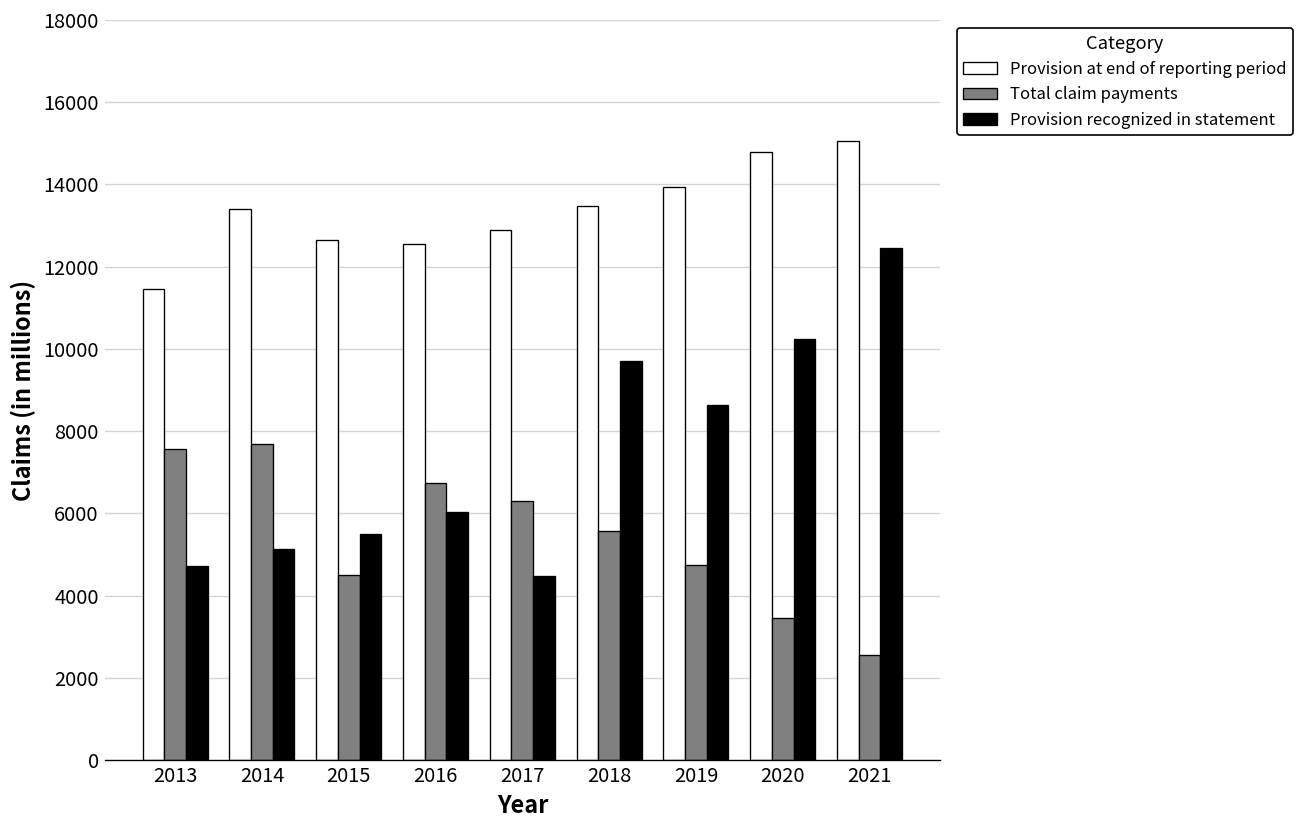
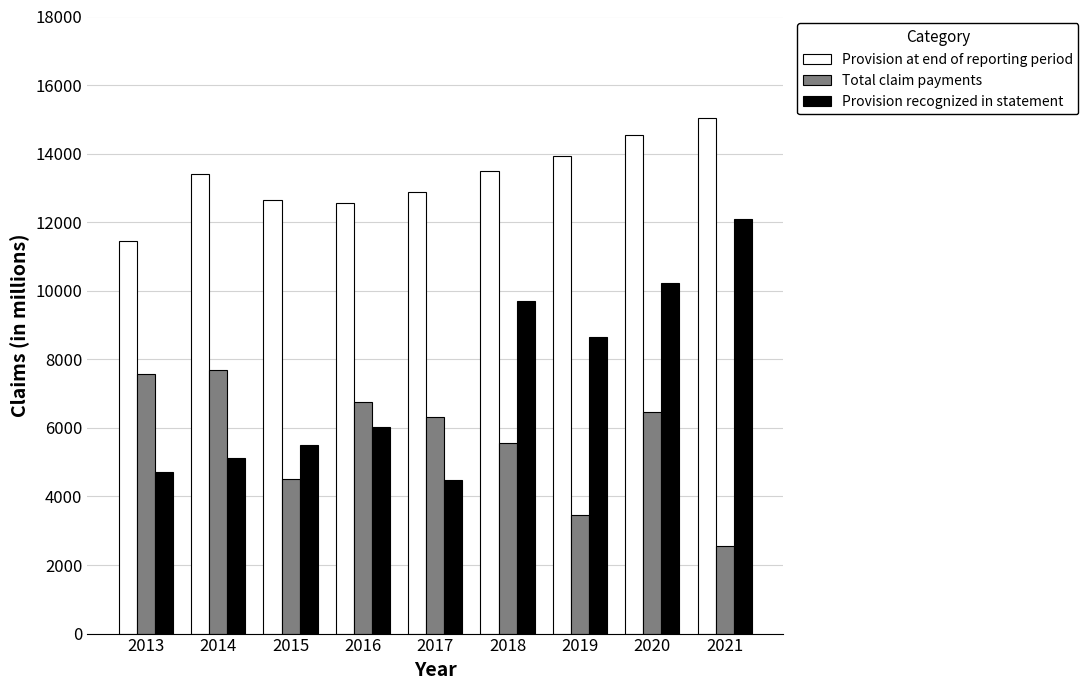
Total claim payments, 2019: 4700 -> 3400
Provision at end of reporting period, 2020: 14800 -> 14500
Total claim payments, 2020: 3500 -> 6500
Provision recognized in statement, 2021: 12500 -> 12100
